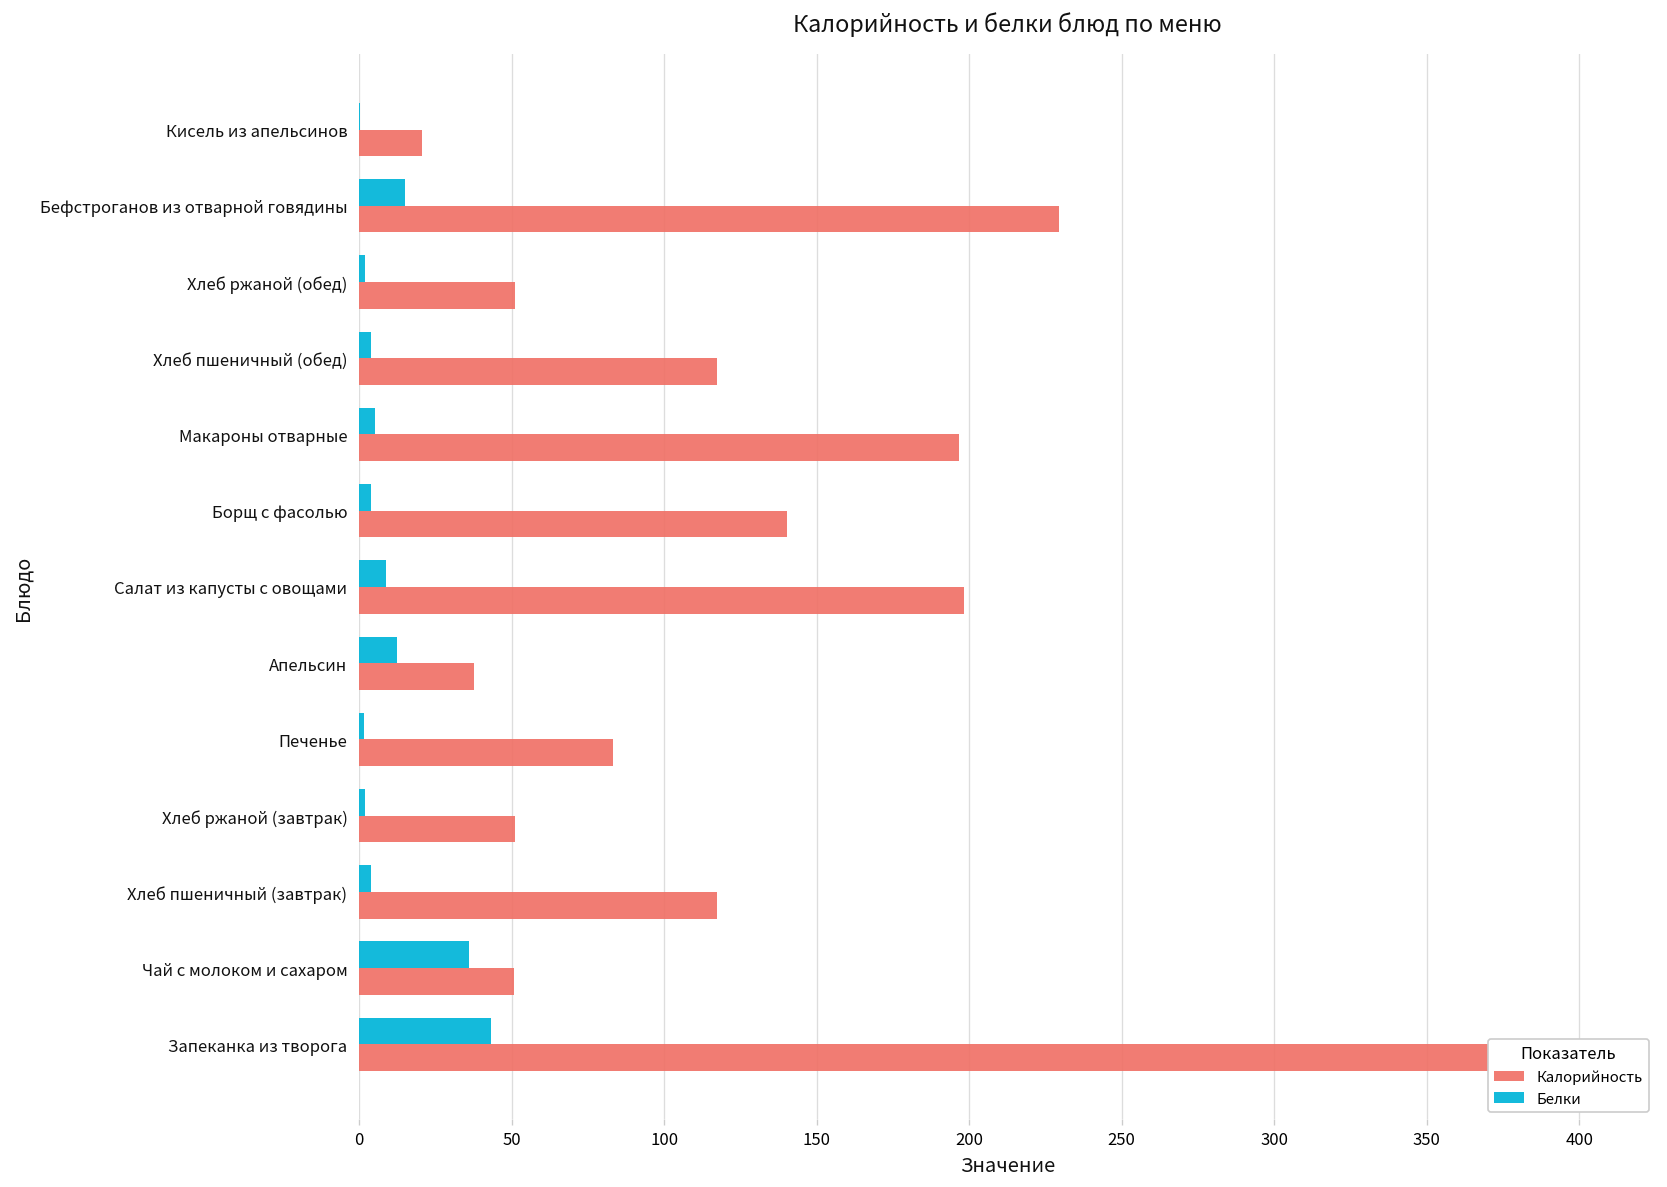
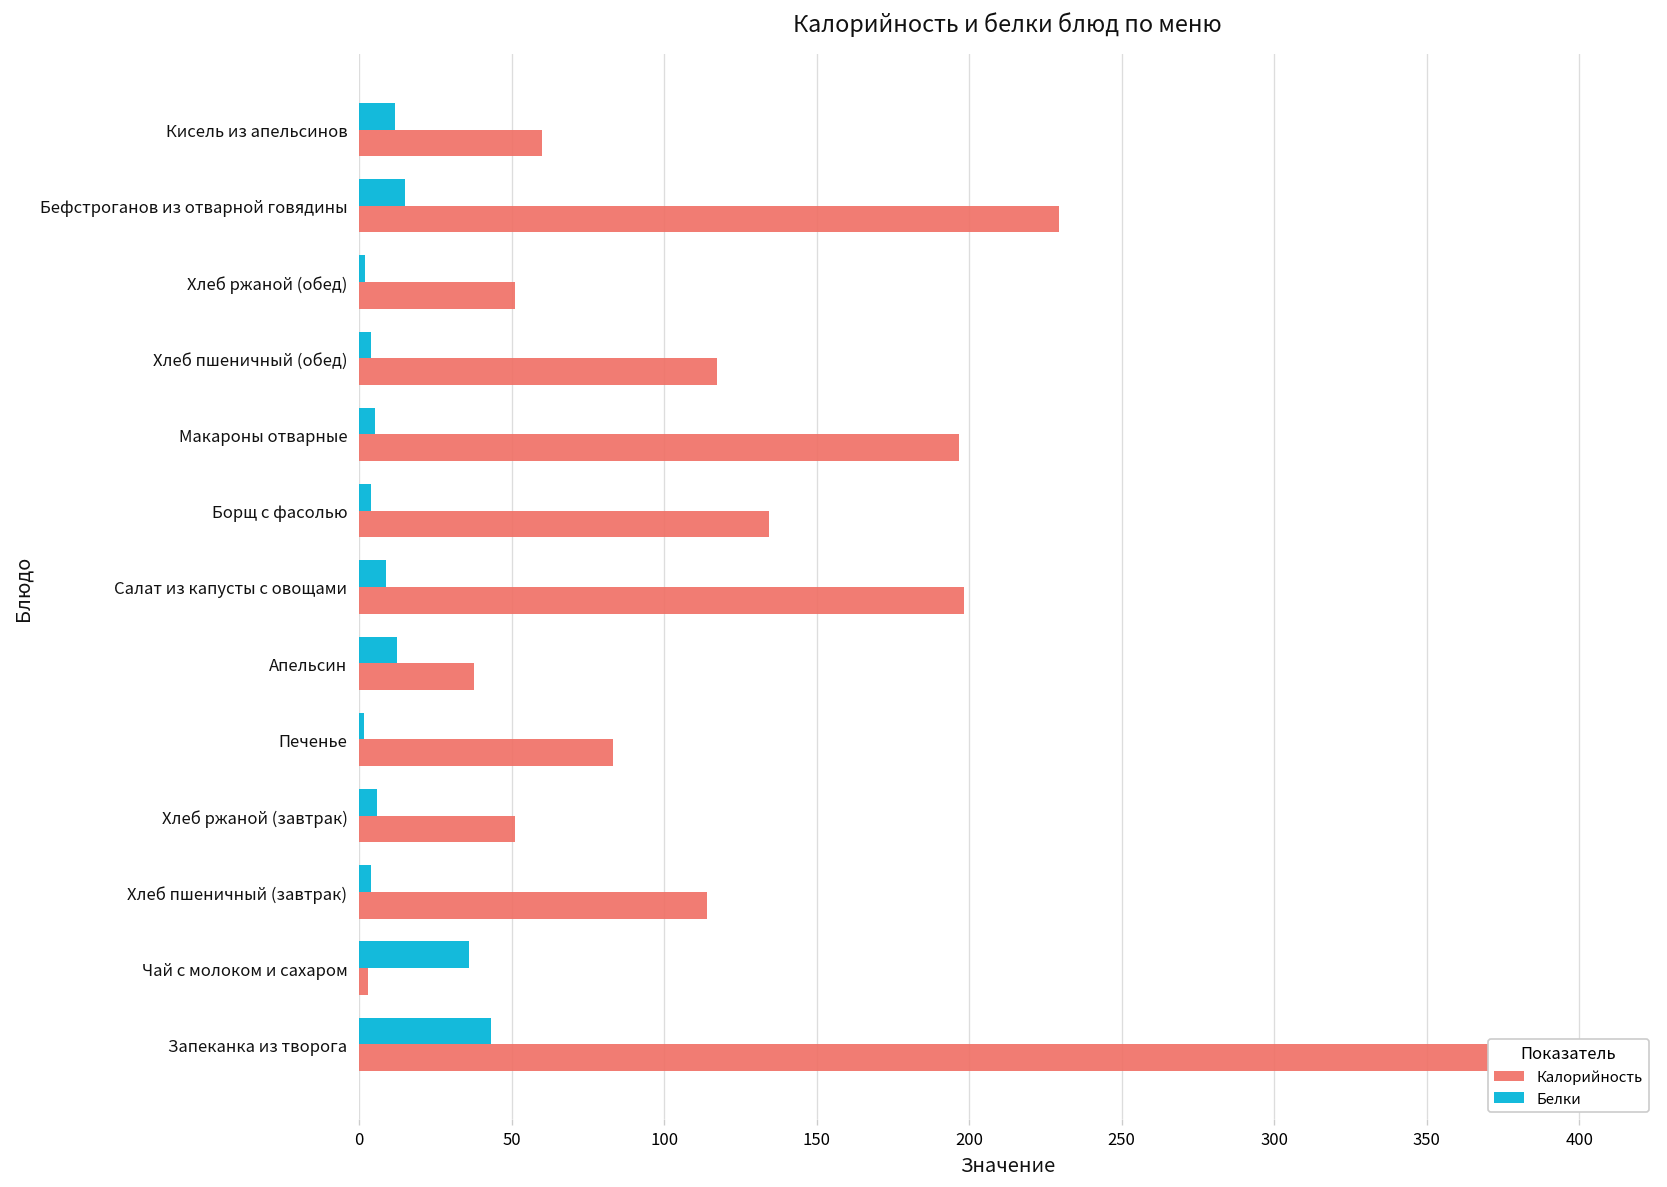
Белки, Кисель из апельсинов: 0 -> 12
Калорийность, Кисель из апельсинов: 21 -> 60
Калорийность, Борщ с фасолью: 140 -> 134
Белки, Хлеб ржаной (завтрак): 2 -> 6
Калорийность, Хлеб пшеничный (завтрак): 117 -> 114
Калорийность, Чай с молоком и сахаром: 51 -> 3
